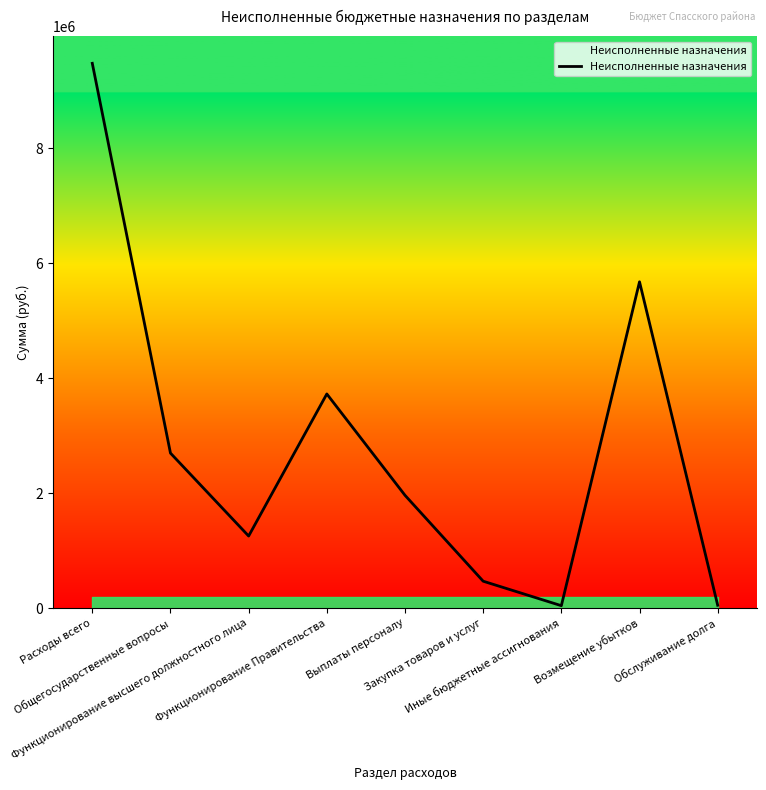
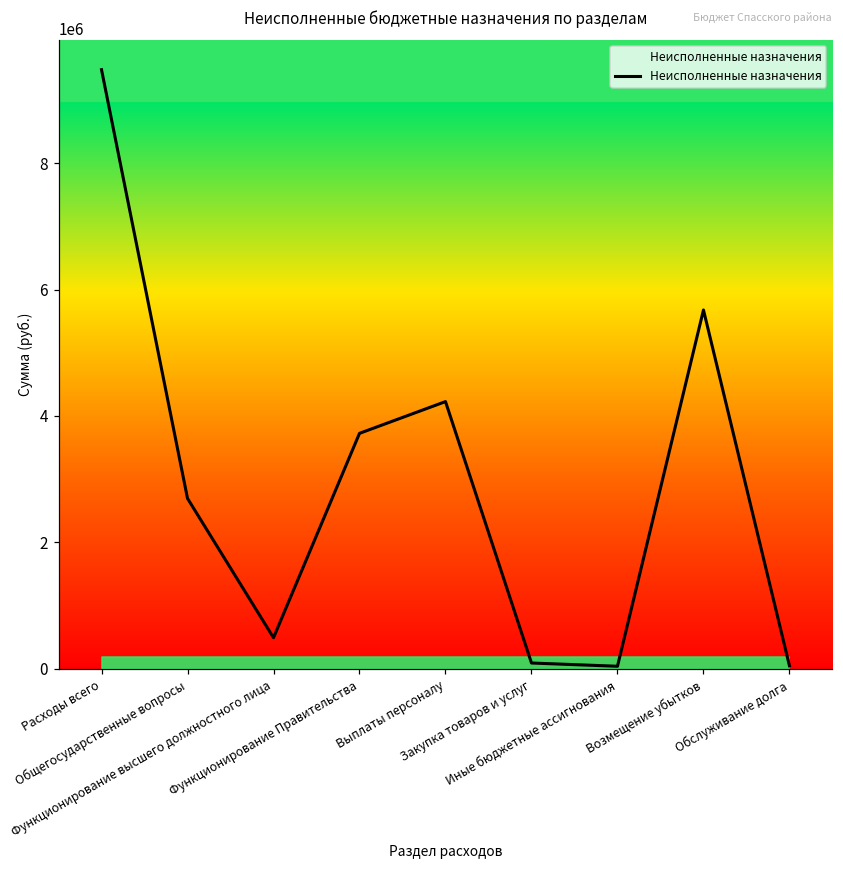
Неисполненные назначения, Функционирование высшего должностного лица: 1300000 -> 500000
Неисполненные назначения, Выплаты персоналу: 2000000 -> 4200000
Неисполненные назначения, Закупка товаров и услуг: 500000 -> 100000
